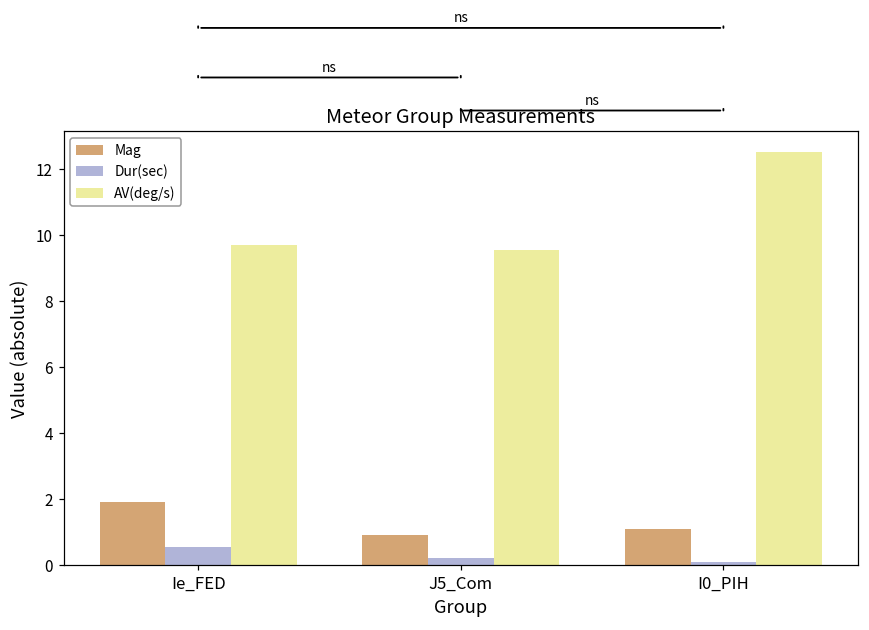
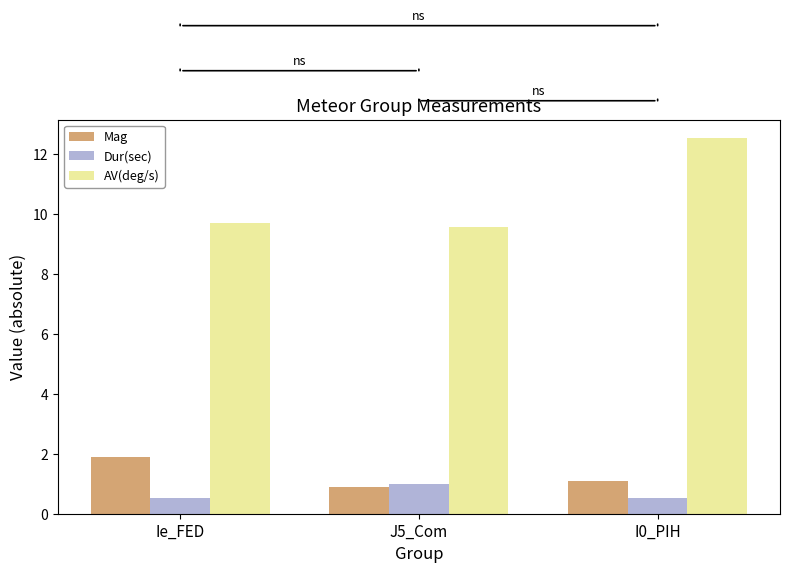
Dur(sec), J5_Com: 0.2 -> 1.0
Dur(sec), I0_PIH: 0.1 -> 0.5
